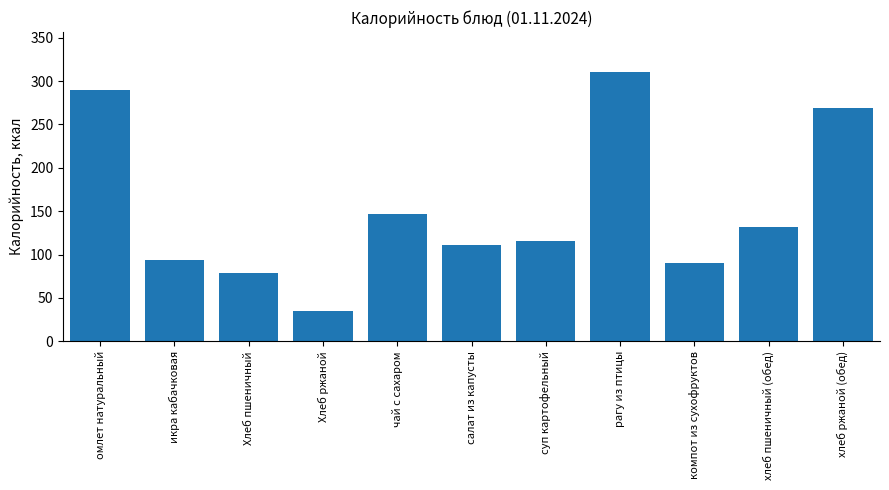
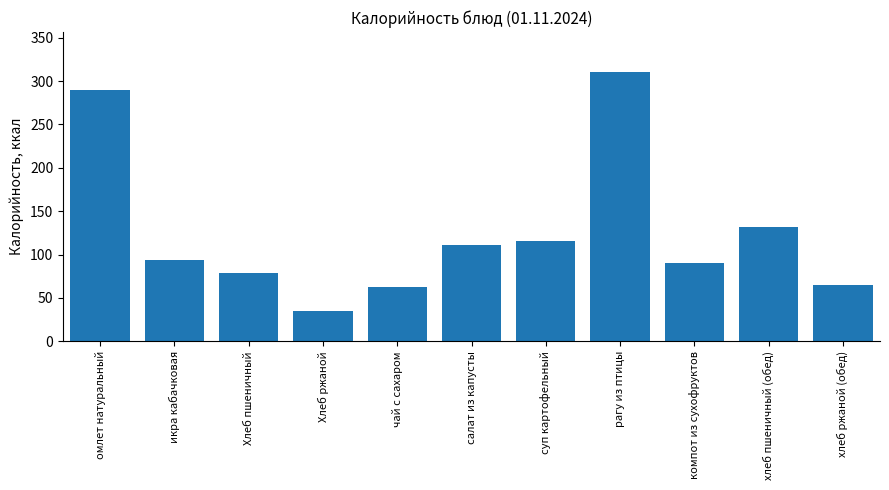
чай с сахаром: 150 -> 60
хлеб ржаной (обед): 270 -> 70
